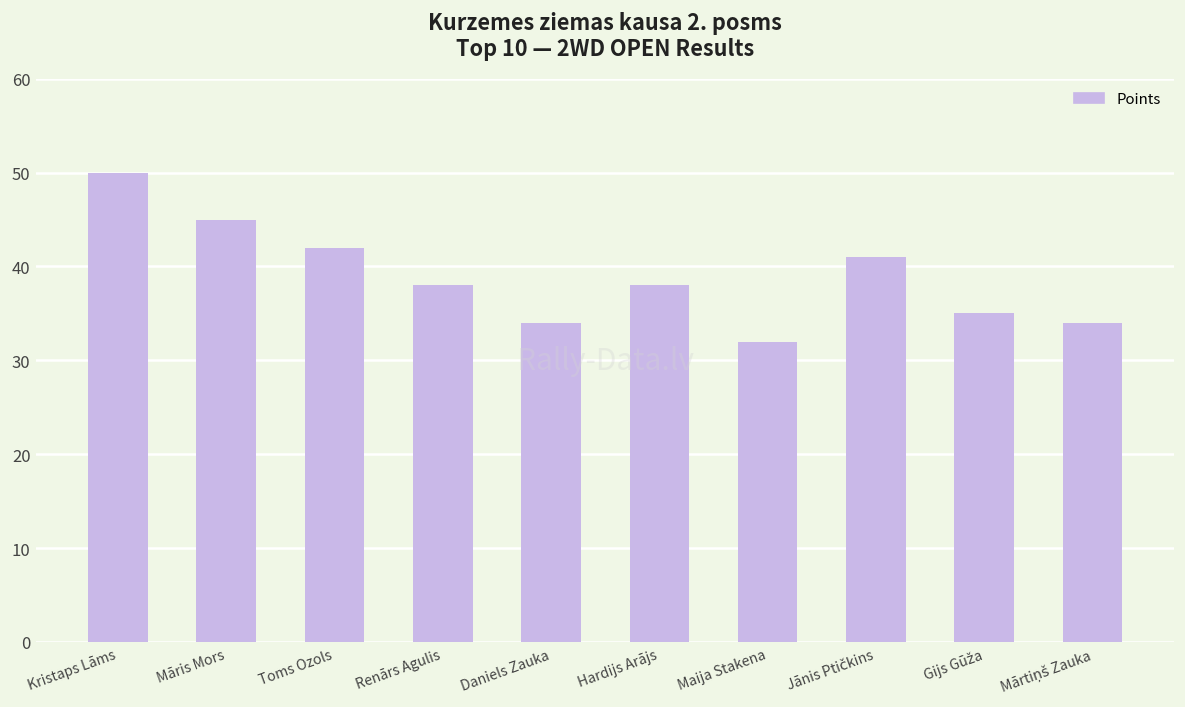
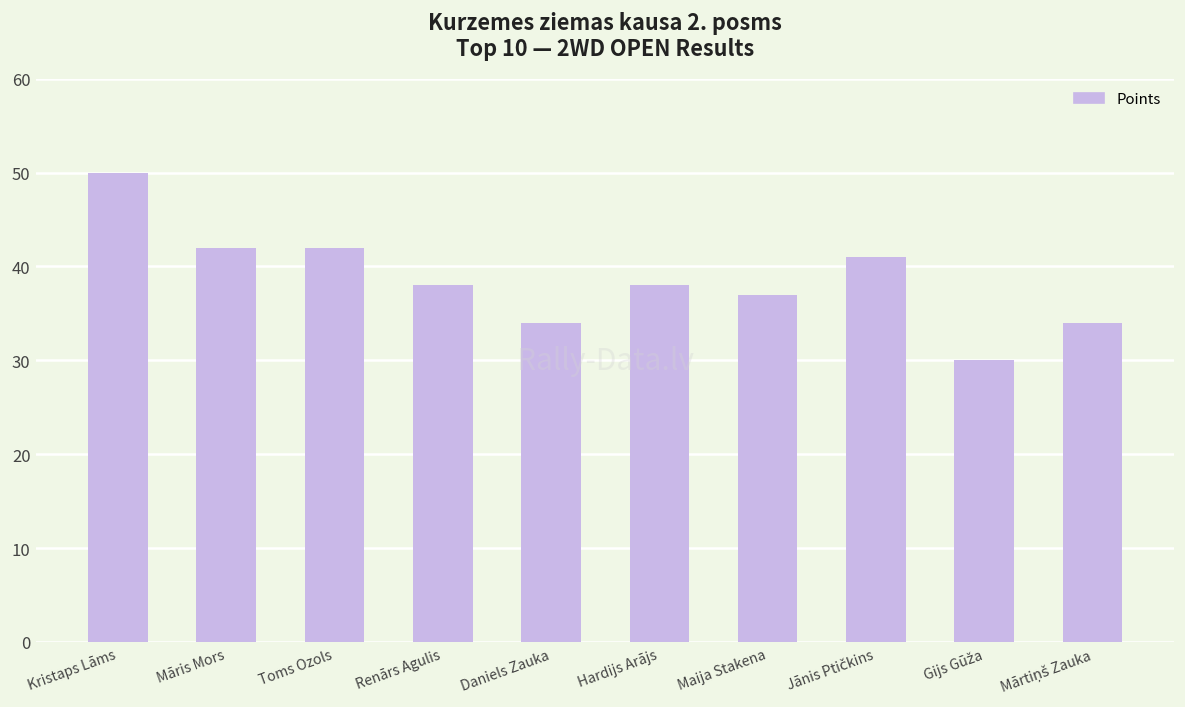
Māris Mors: 45 -> 42
Maija Stakena: 32 -> 37
Gijs Gūža: 35 -> 30
